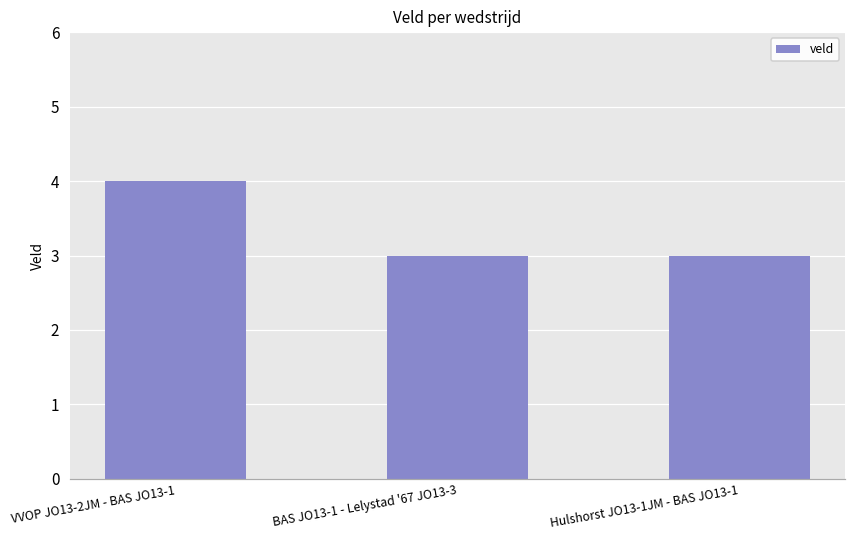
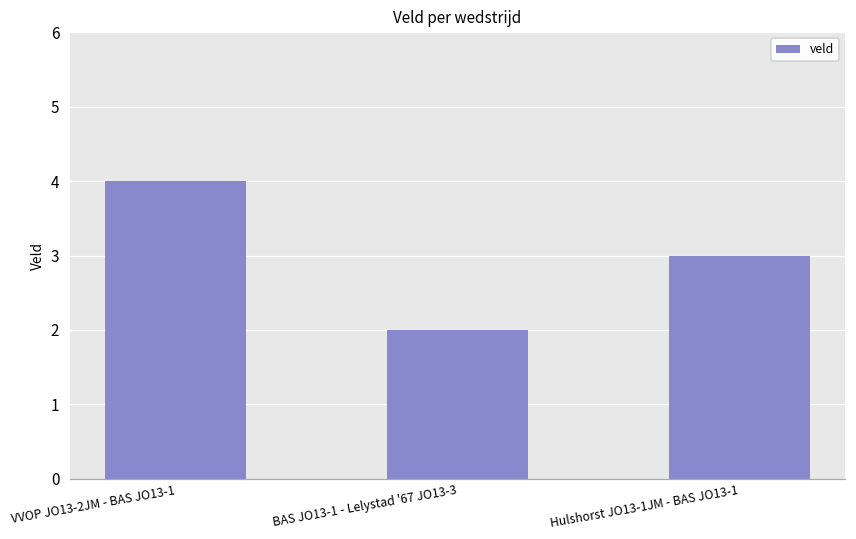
BAS JO13-1 - Lelystad '67 JO13-3: 3 -> 2
